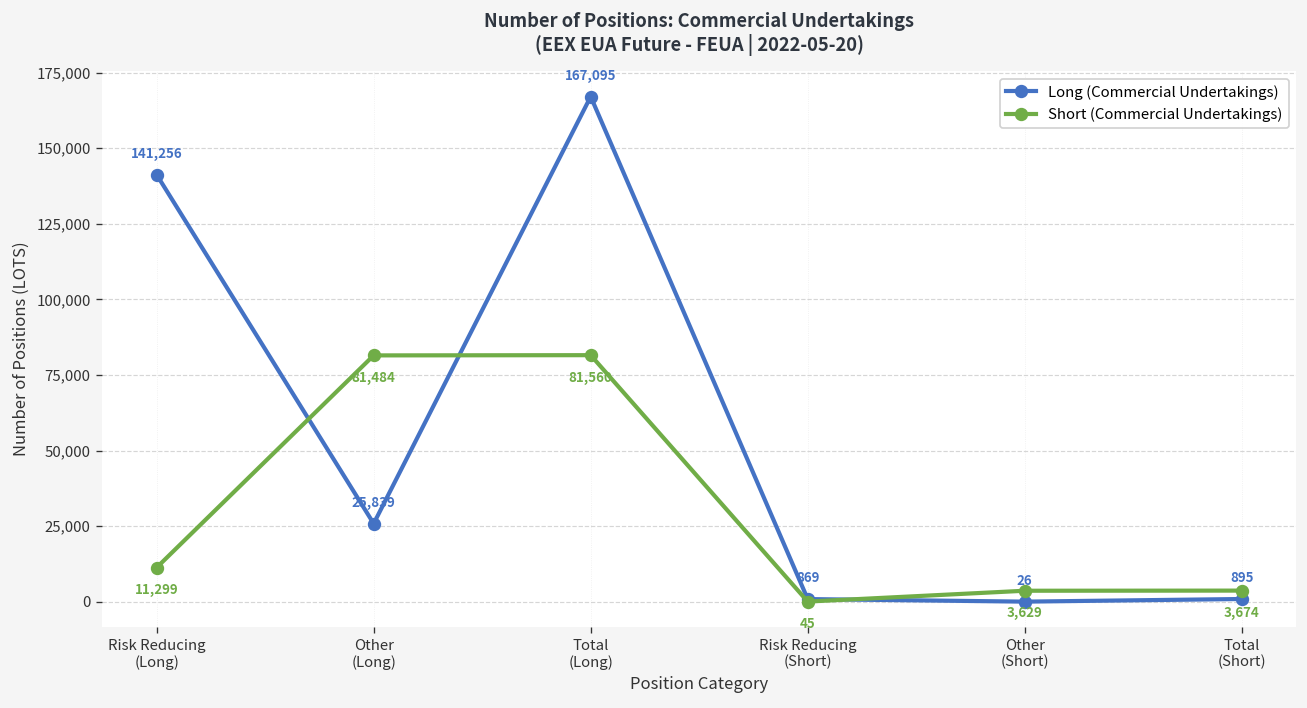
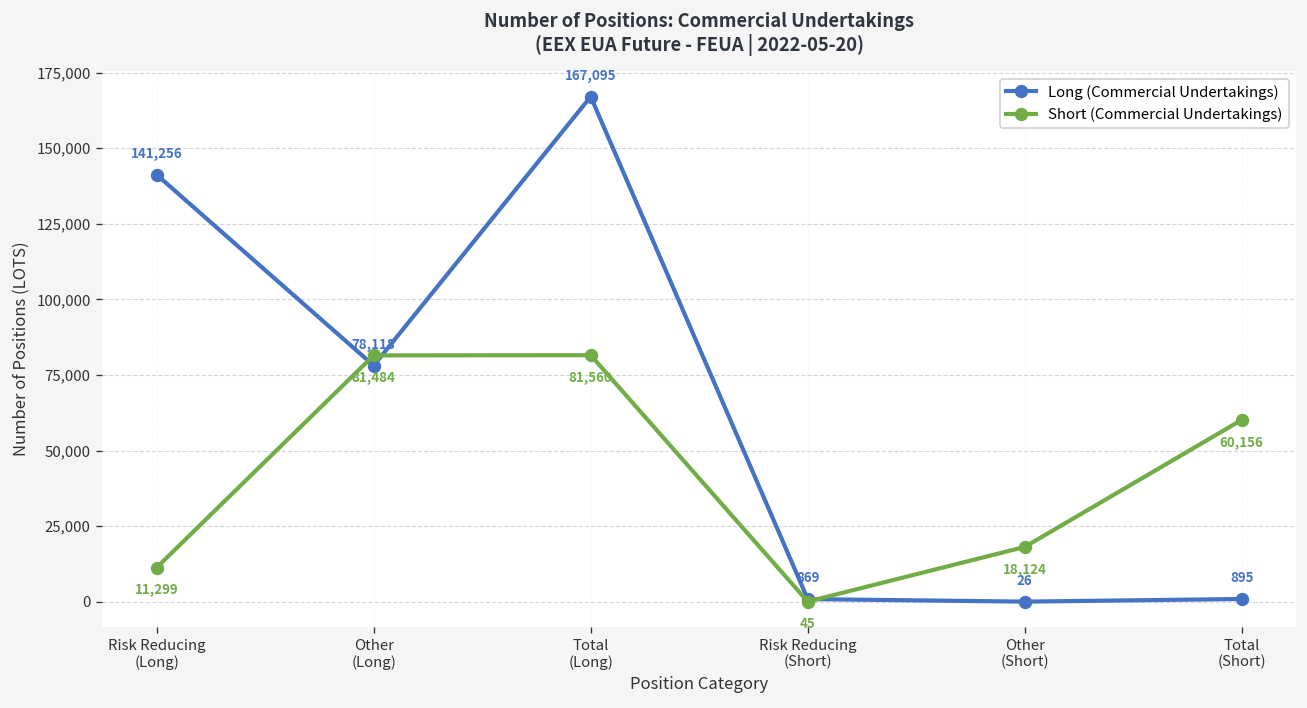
Long (Commercial Undertakings), Other (Long): 25,839 -> 78,118
Short (Commercial Undertakings), Other (Short): 3,629 -> 18,124
Short (Commercial Undertakings), Total (Short): 3,674 -> 60,156
